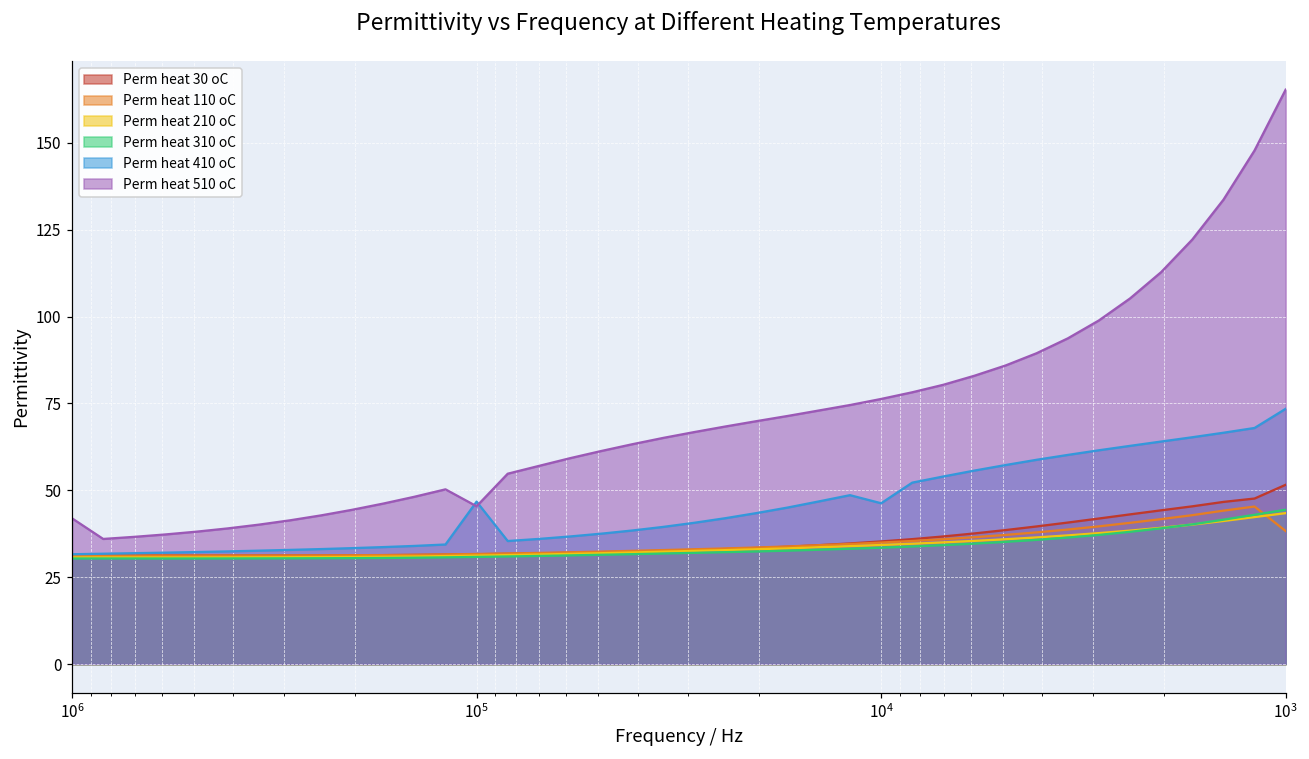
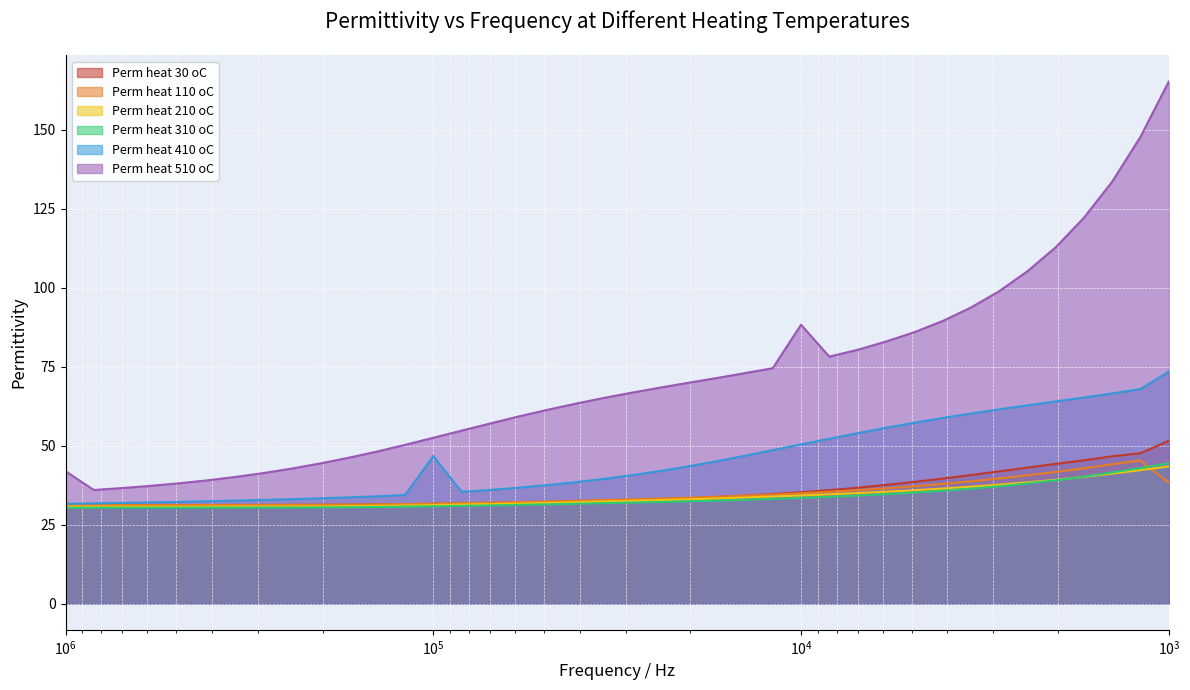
Perm heat 510 oC, 10^5: 45 -> 53
Perm heat 410 oC, 10^4: 46 -> 50
Perm heat 510 oC, 10^4: 76 -> 88
